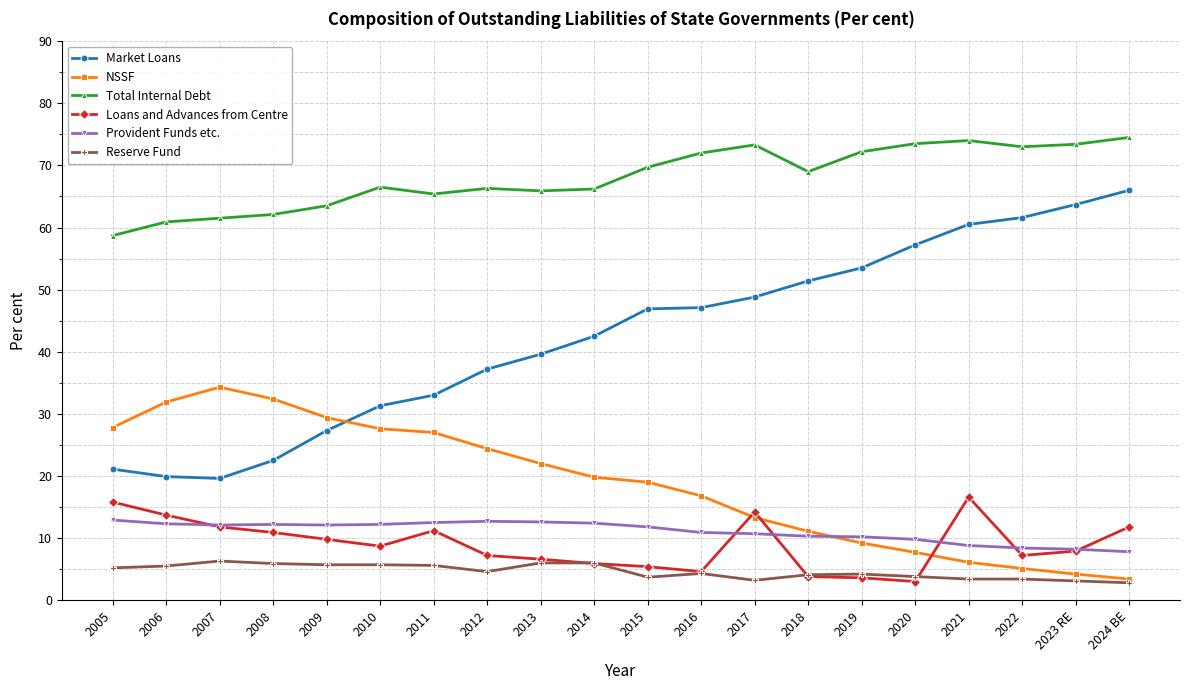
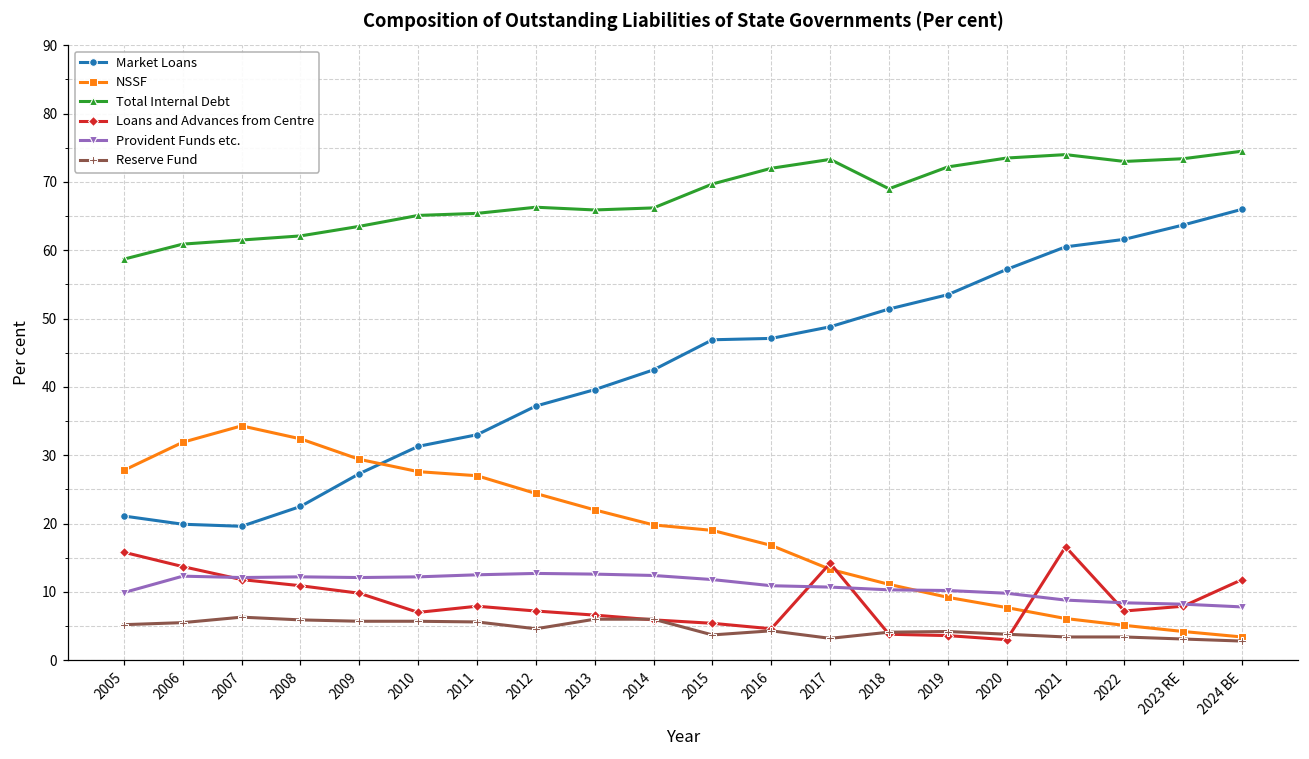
Provident Funds etc., 2005: 13 -> 10
Total Internal Debt, 2010: 67 -> 65
Loans and Advances from Centre, 2010: 9 -> 7
Loans and Advances from Centre, 2011: 11 -> 8
